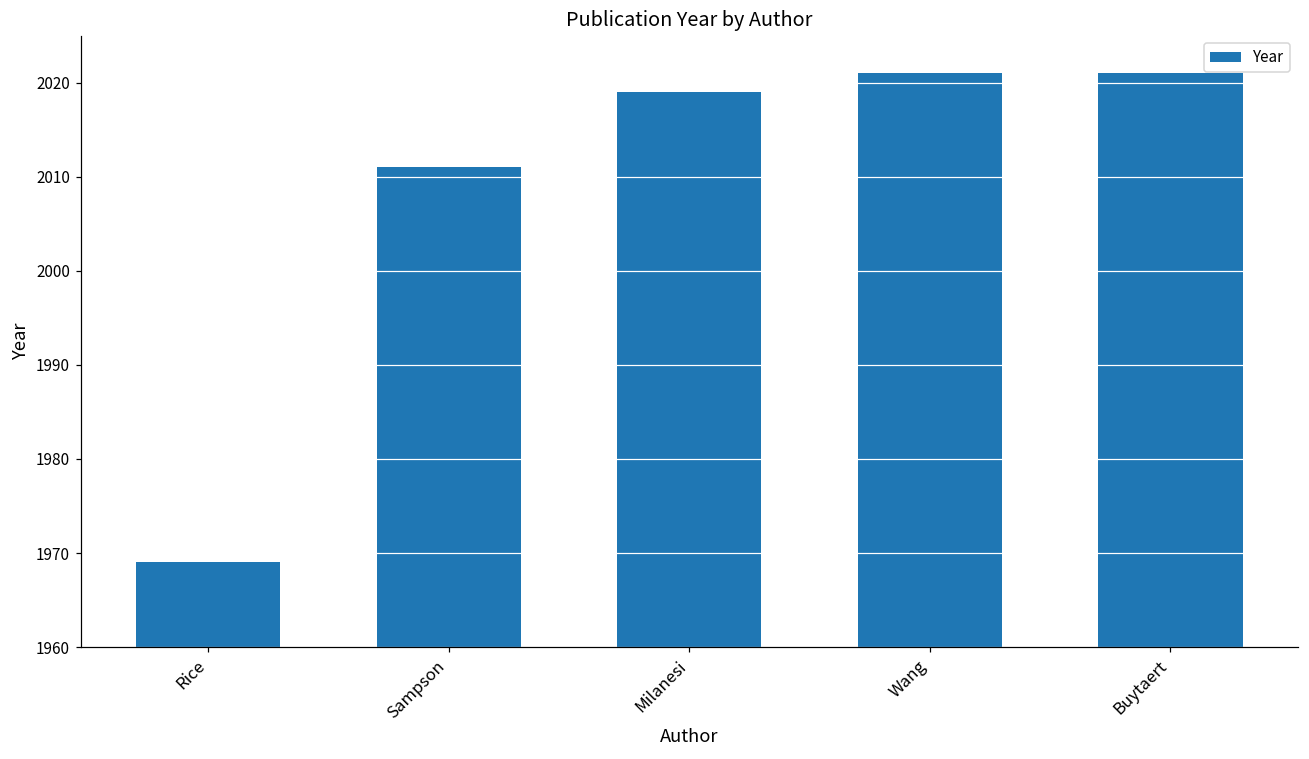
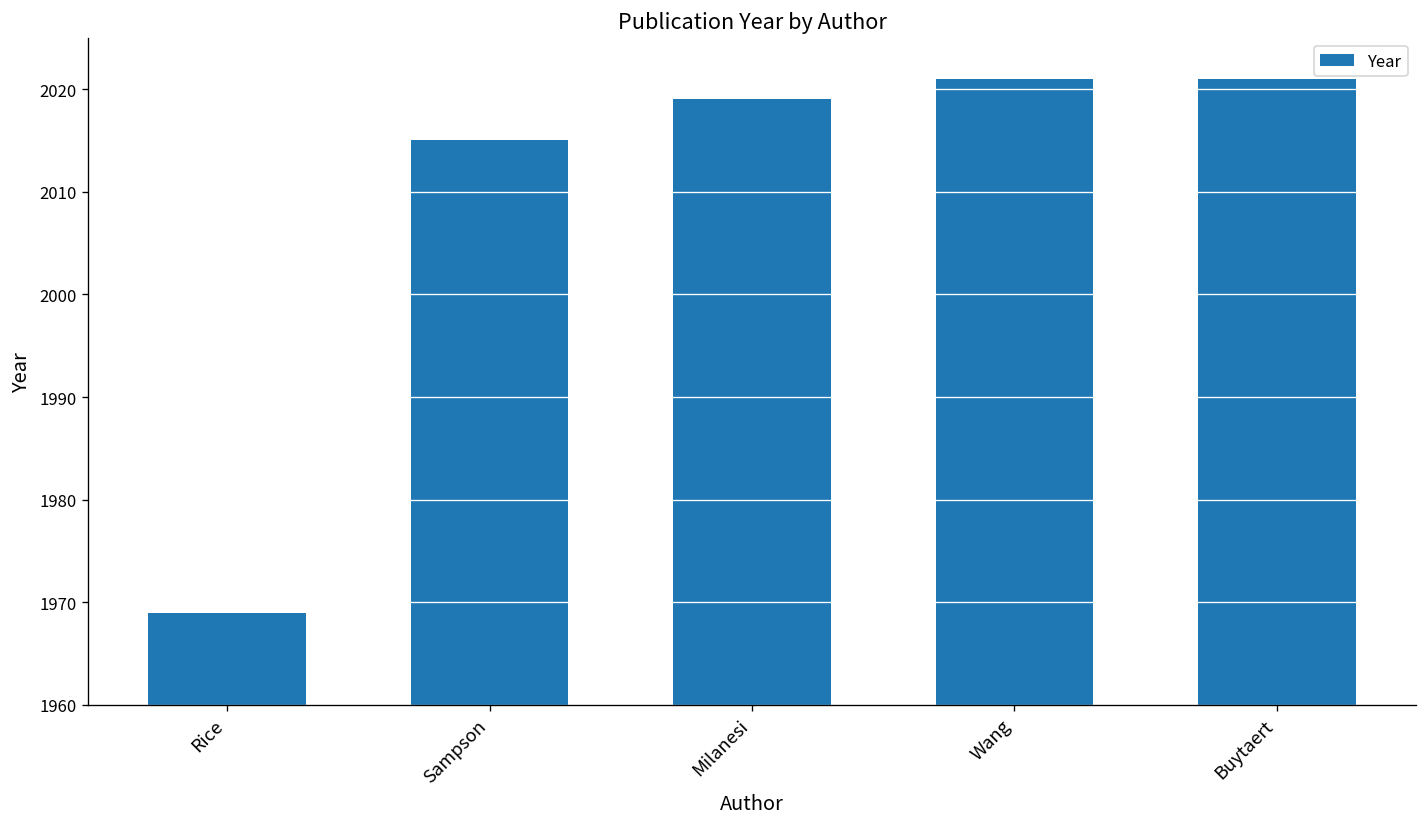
Sampson: 2011 -> 2015
